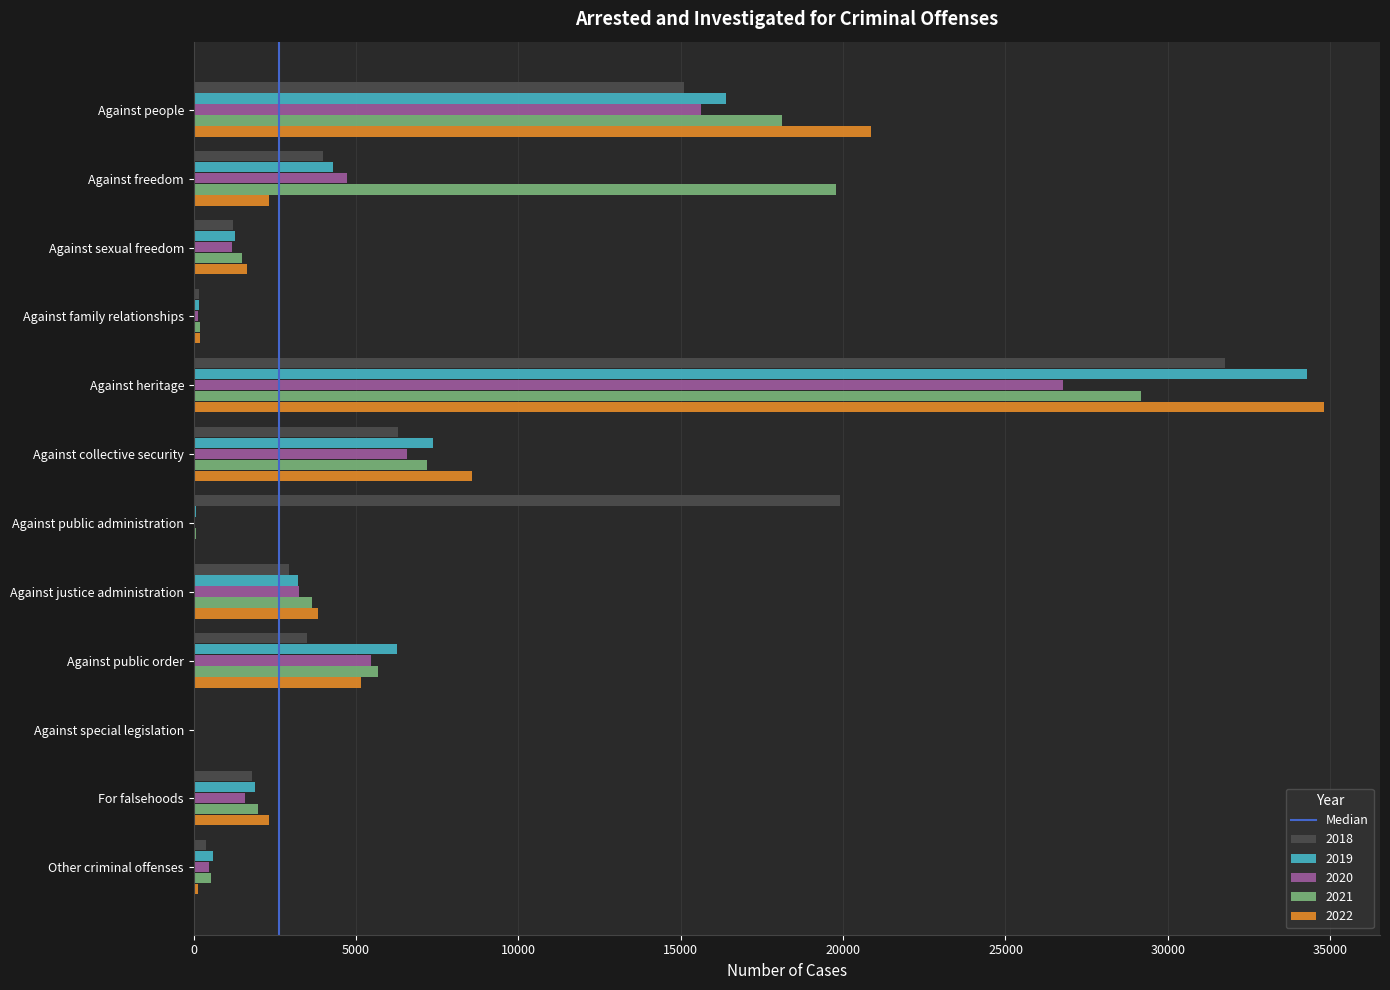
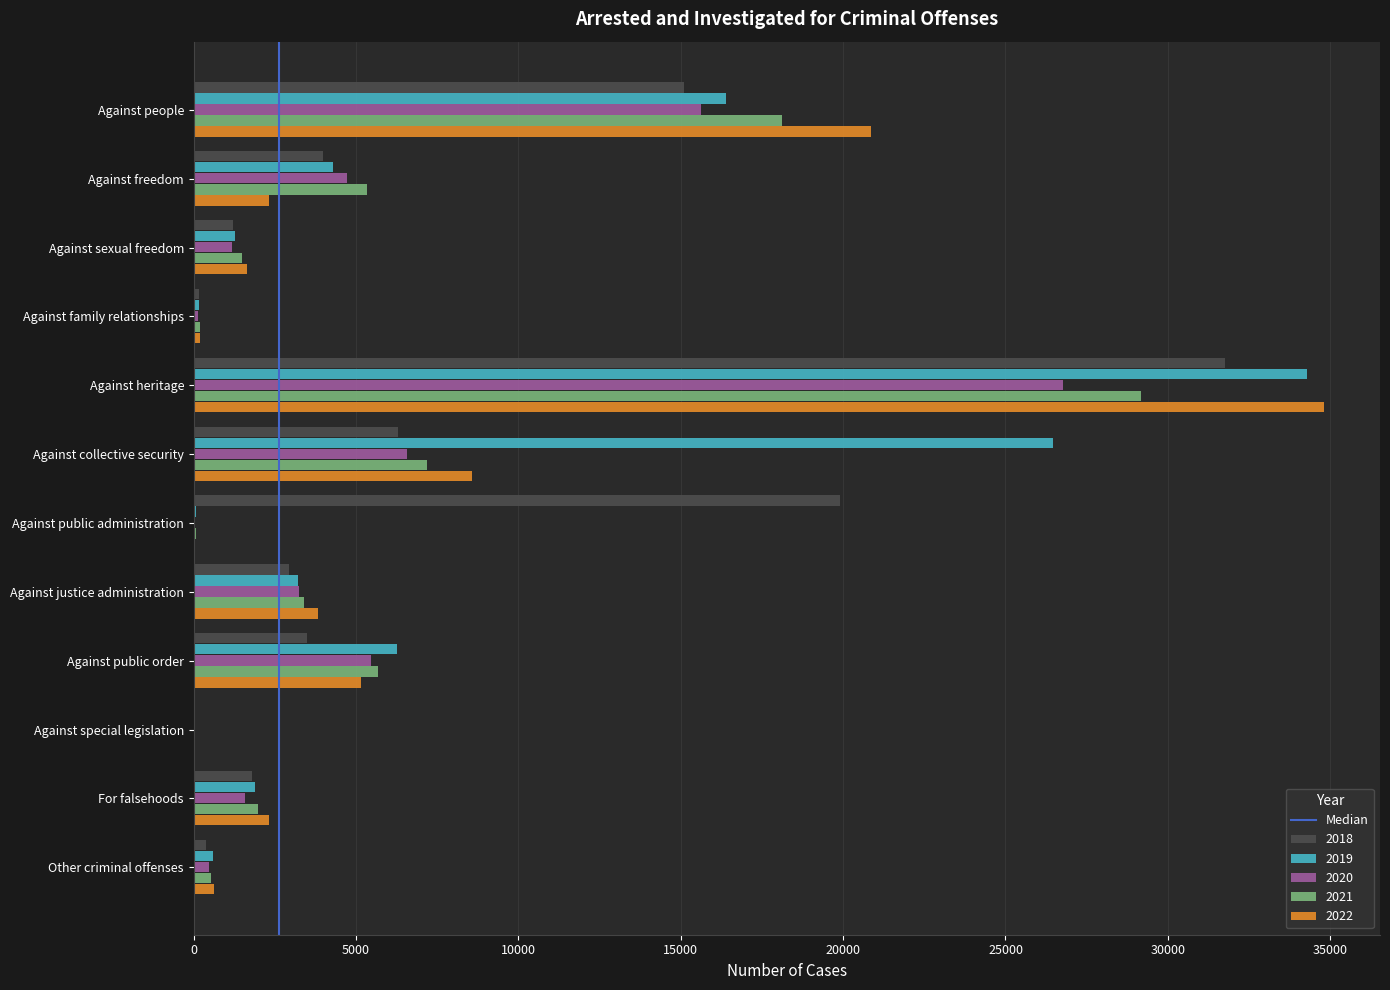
2021, Against freedom: 19800 -> 5300
2019, Against collective security: 7400 -> 26500
2021, Against justice administration: 3700 -> 3400
2022, Other criminal offenses: 100 -> 600
